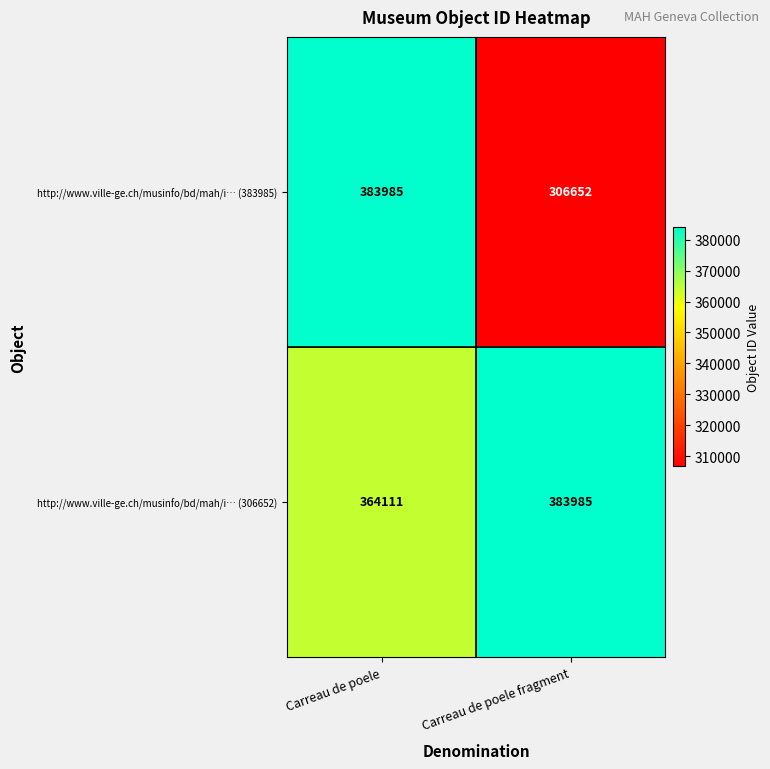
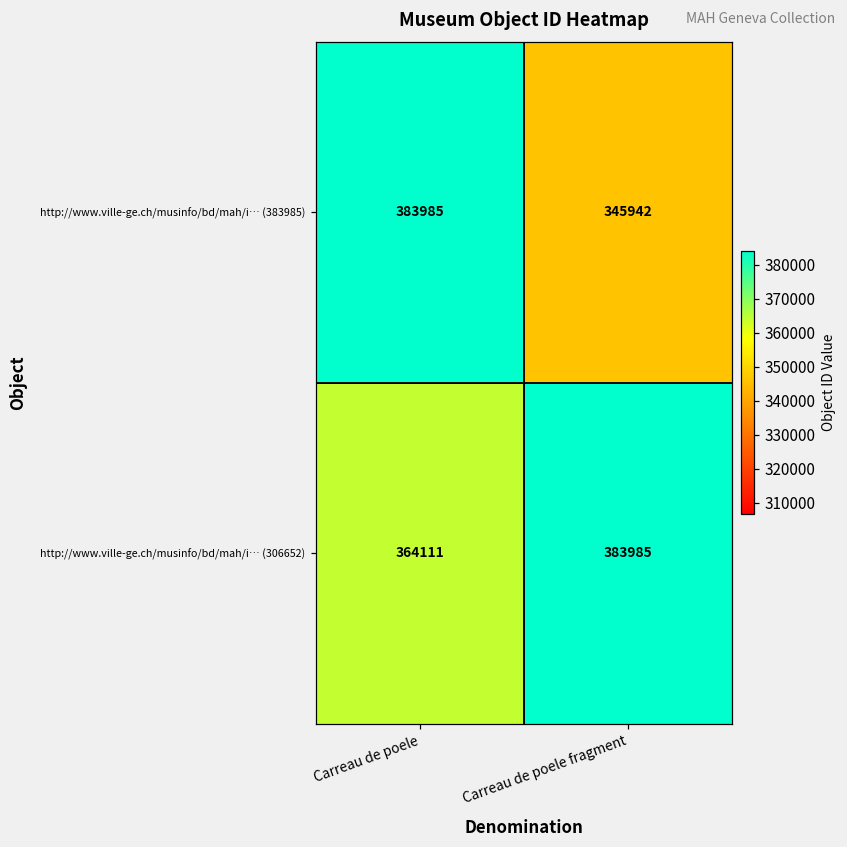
http://www.ville-ge.ch/musinfo/bd/mah/i… (383985), Carreau de poele fragment: 306652 -> 345942
